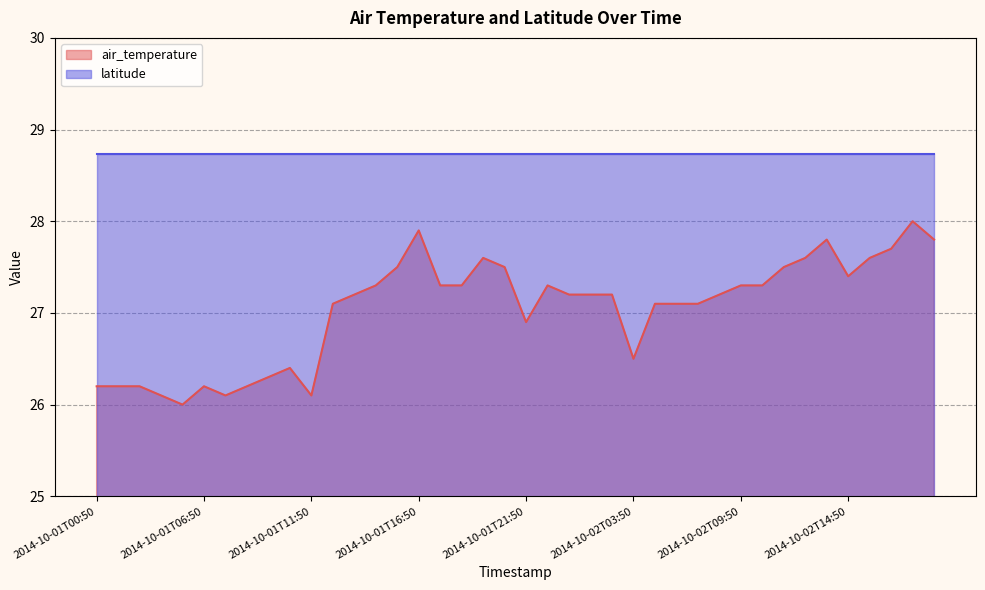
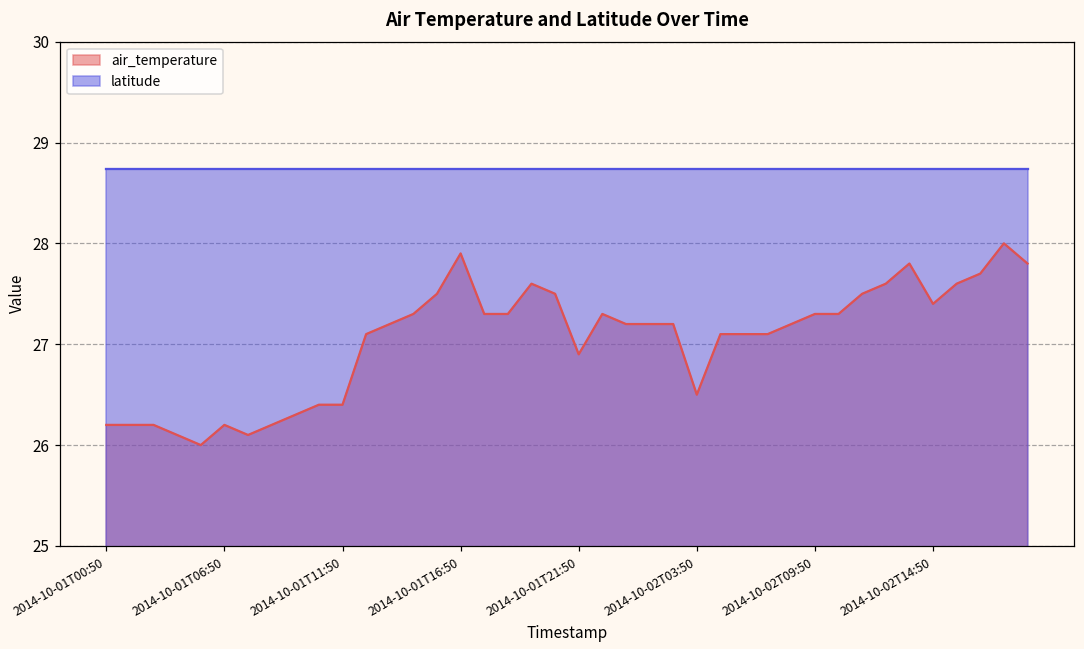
air_temperature, 2014-10-01T11:50: 26.1 -> 26.4
